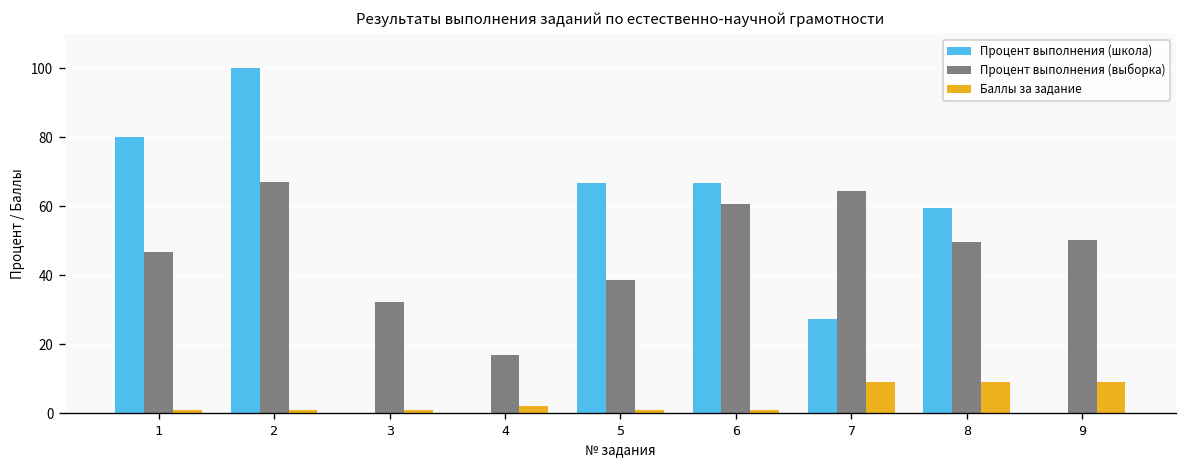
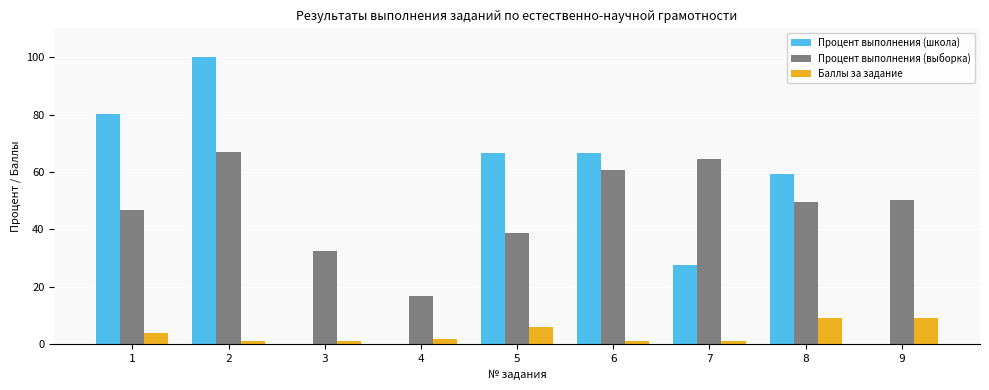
Баллы за задание, 1: 1 -> 4
Баллы за задание, 5: 1 -> 6
Баллы за задание, 7: 9 -> 1
